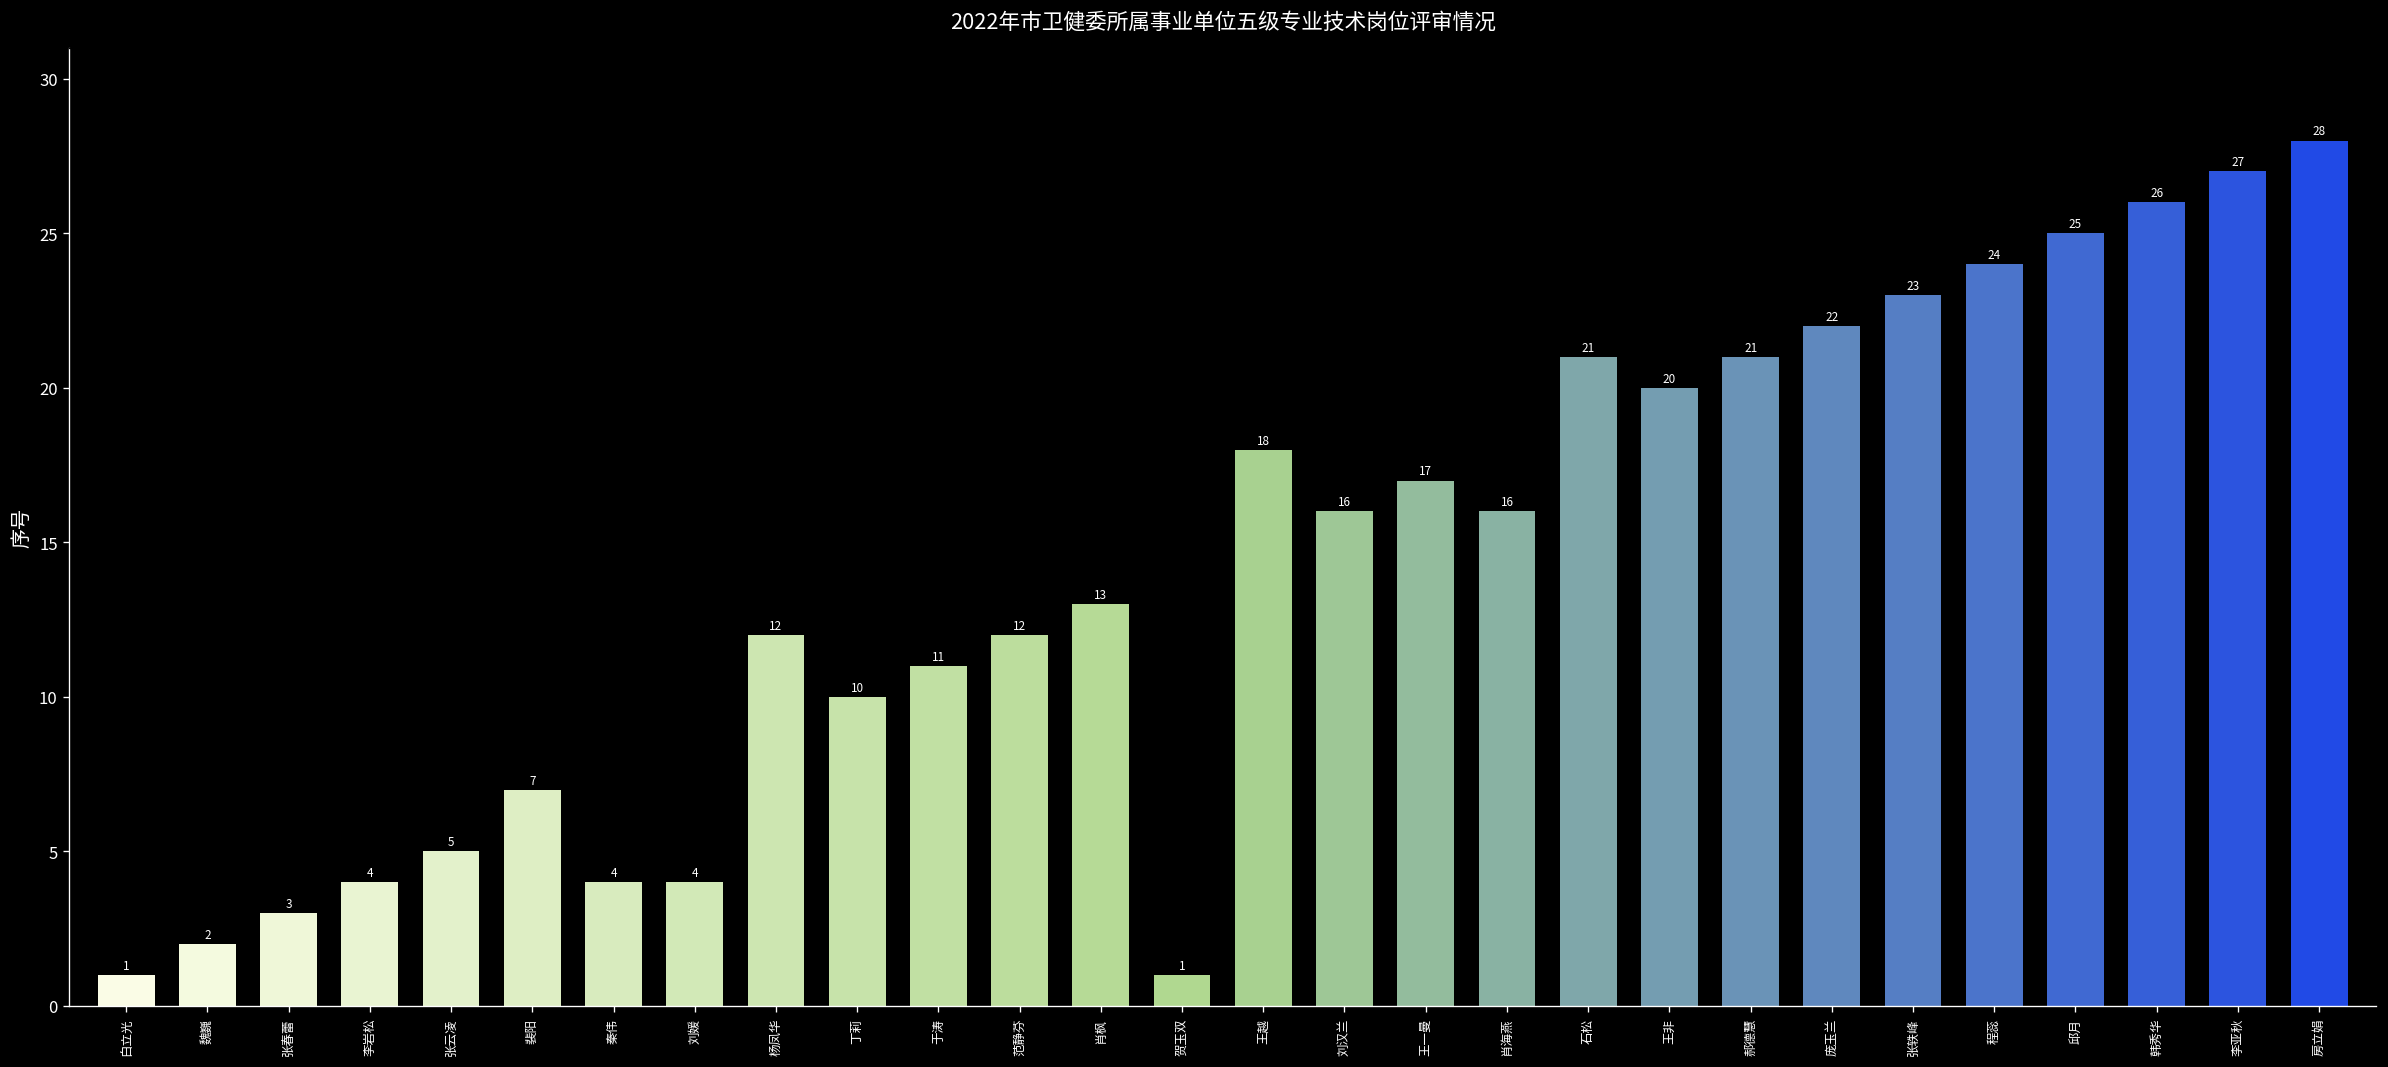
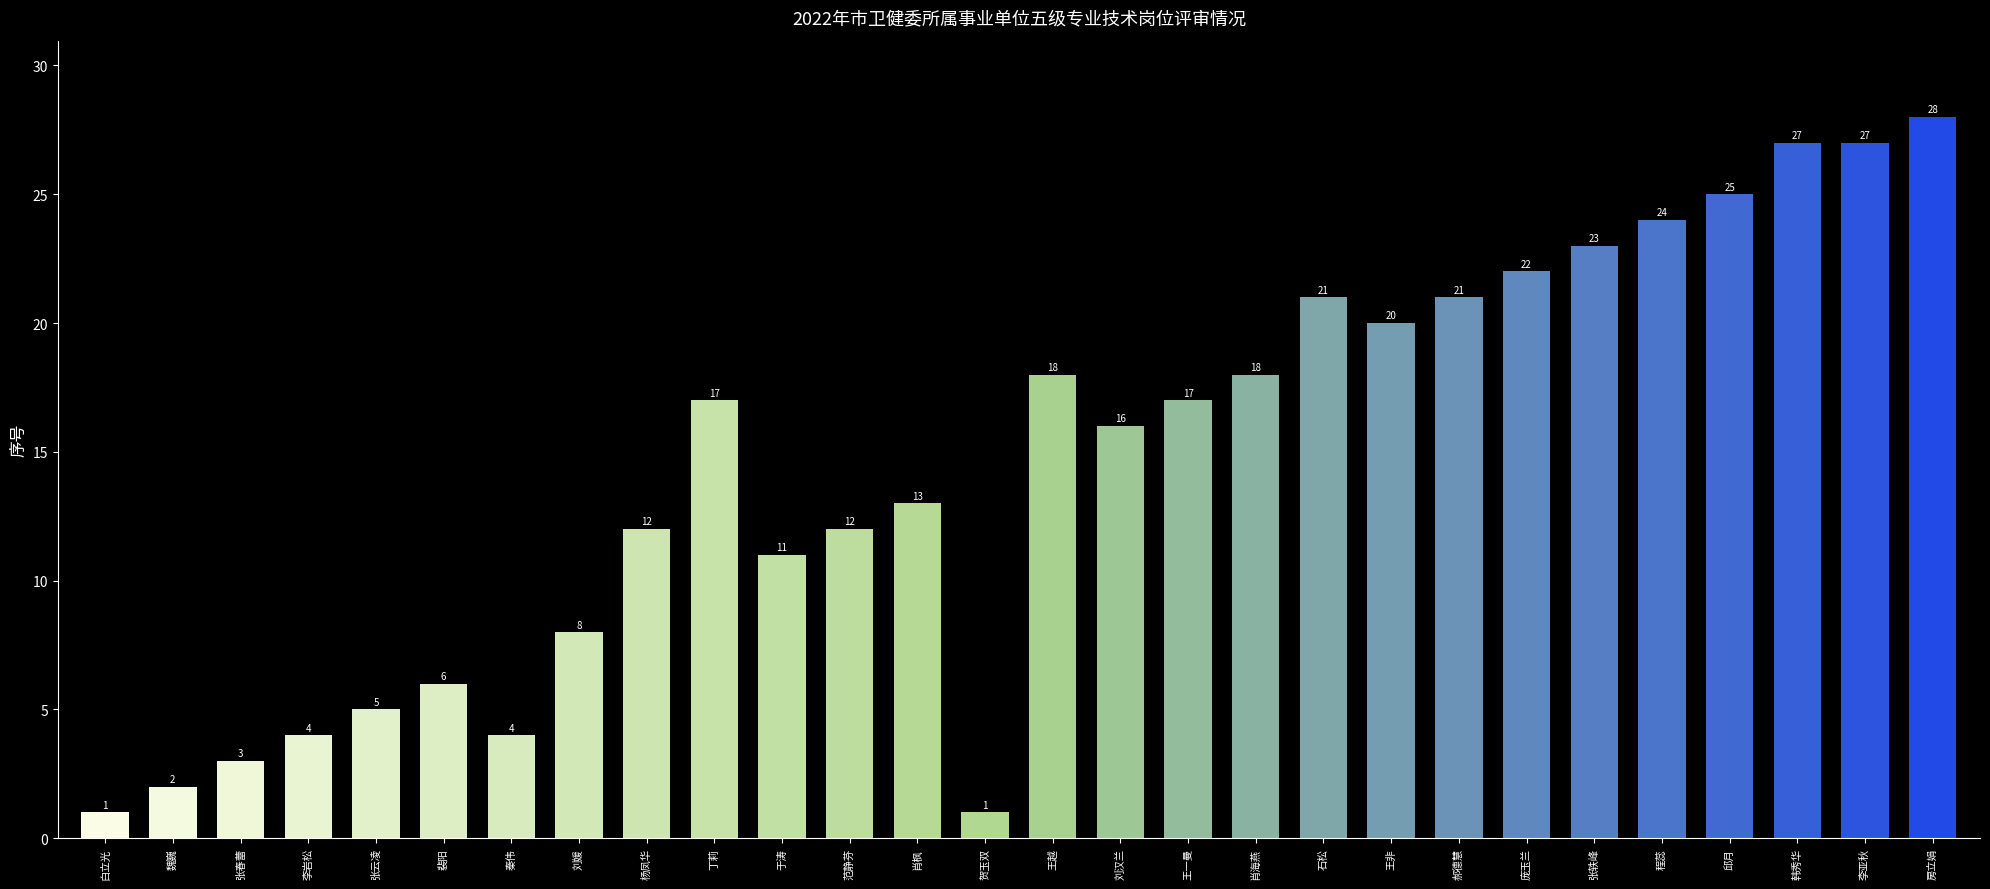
裴阳: 7 -> 6
刘媛: 4 -> 8
丁莉: 10 -> 17
肖海燕: 16 -> 18
韩秀华: 26 -> 27
